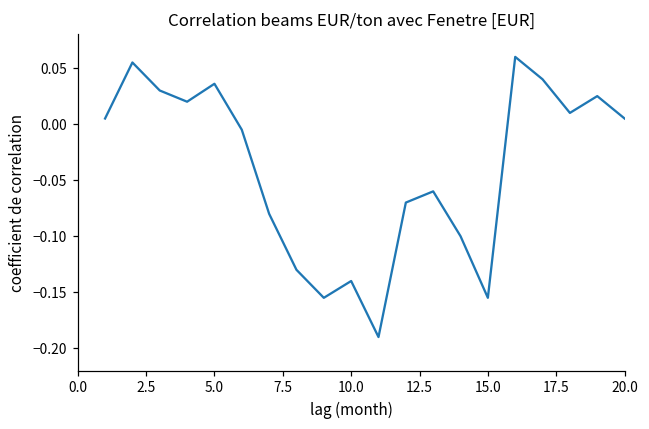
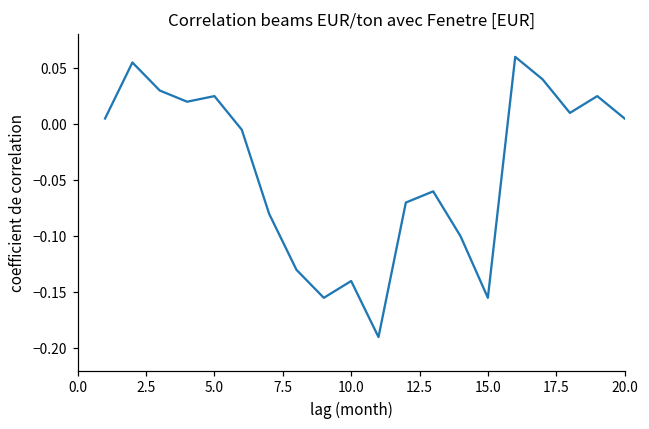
5.0: 0.036 -> 0.025
